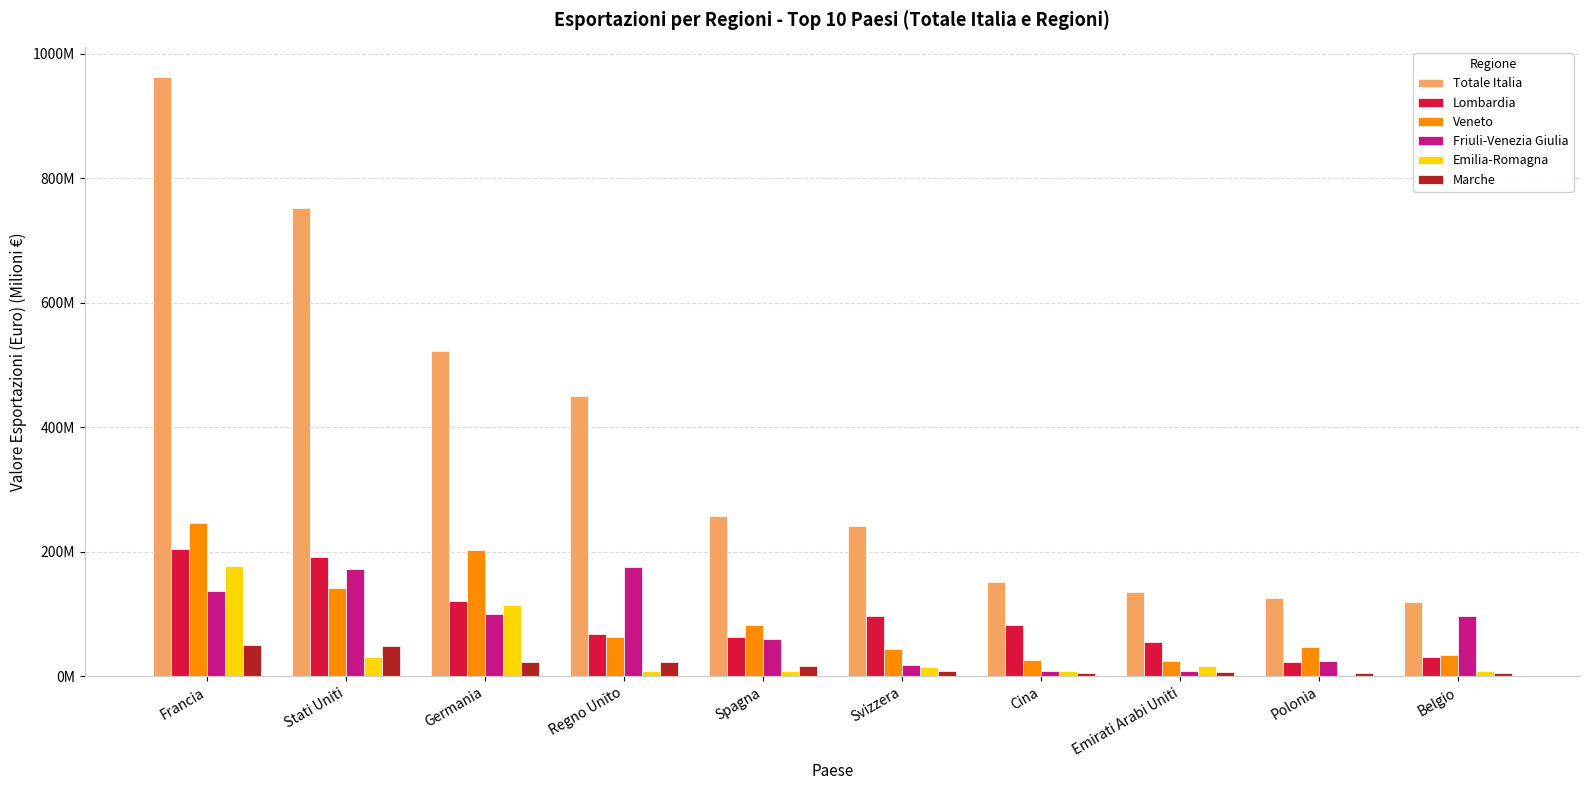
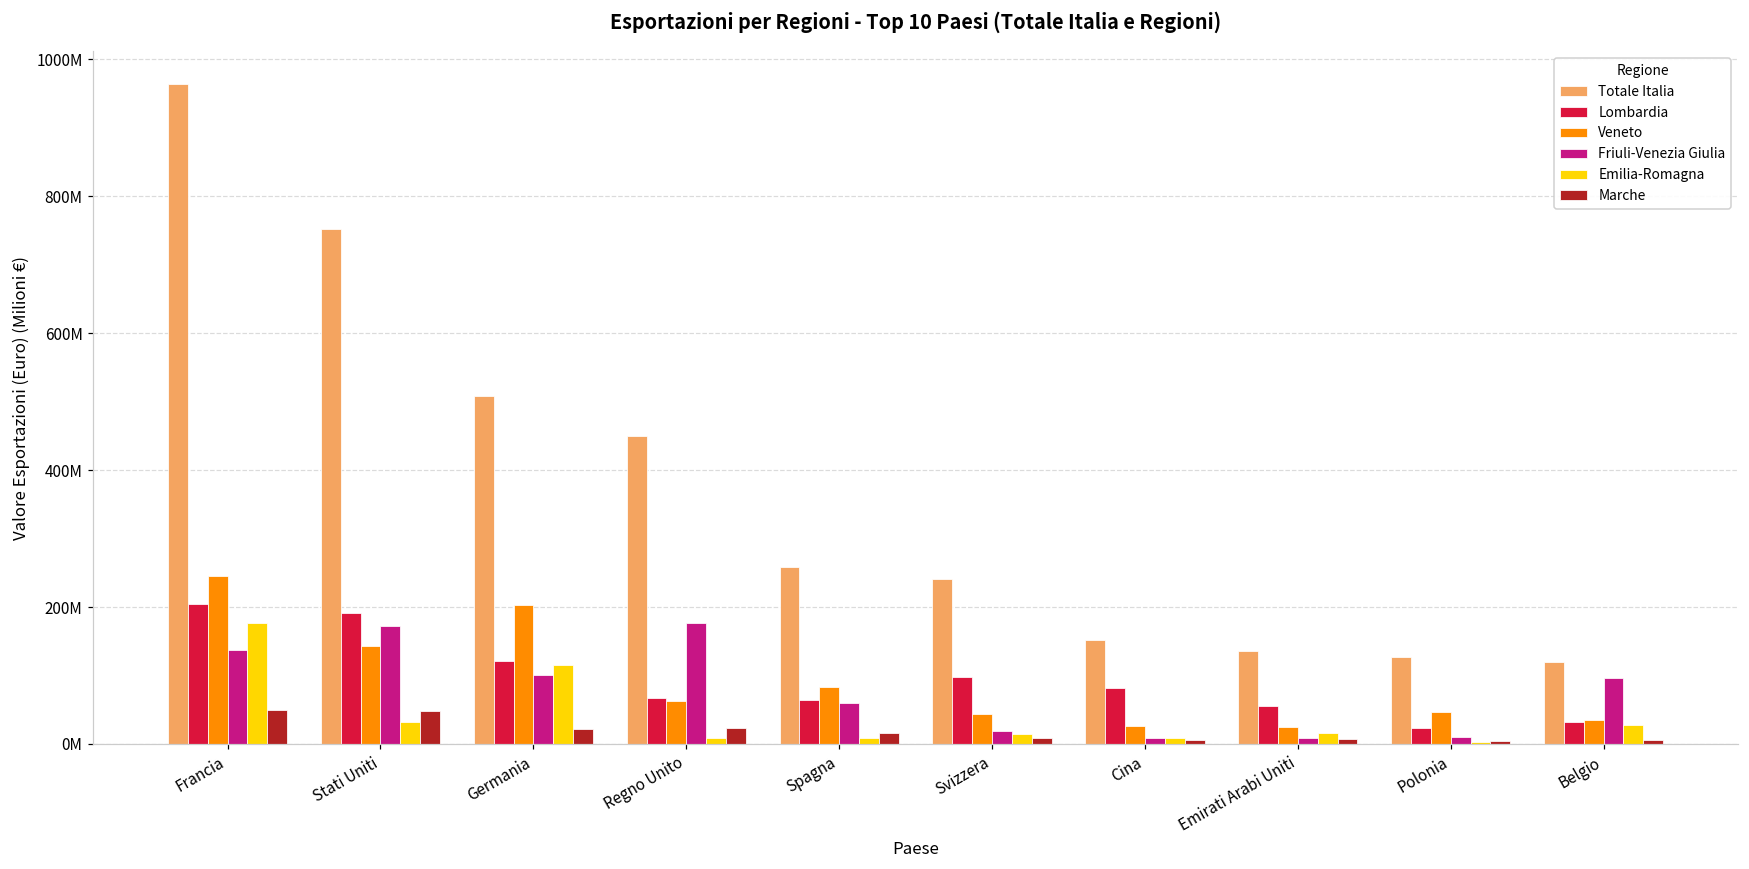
Totale Italia, Germania: 520000000 -> 510000000
Friuli-Venezia Giulia, Polonia: 20000000 -> 10000000
Emilia-Romagna, Belgio: 10000000 -> 30000000
